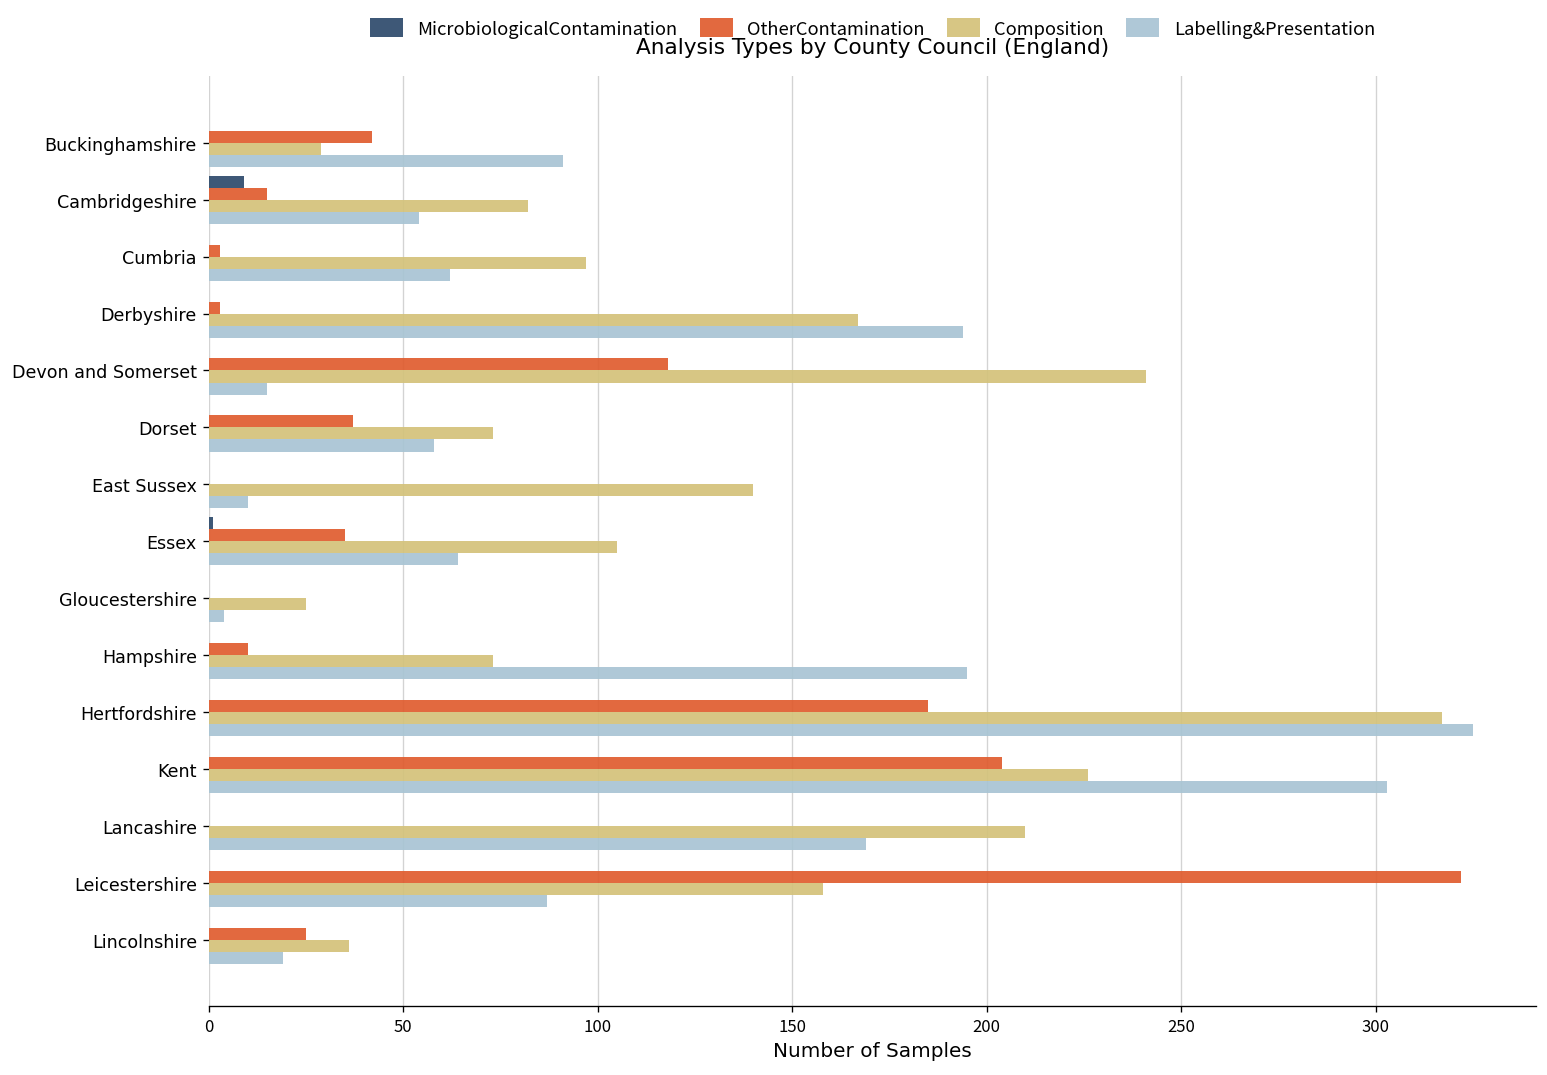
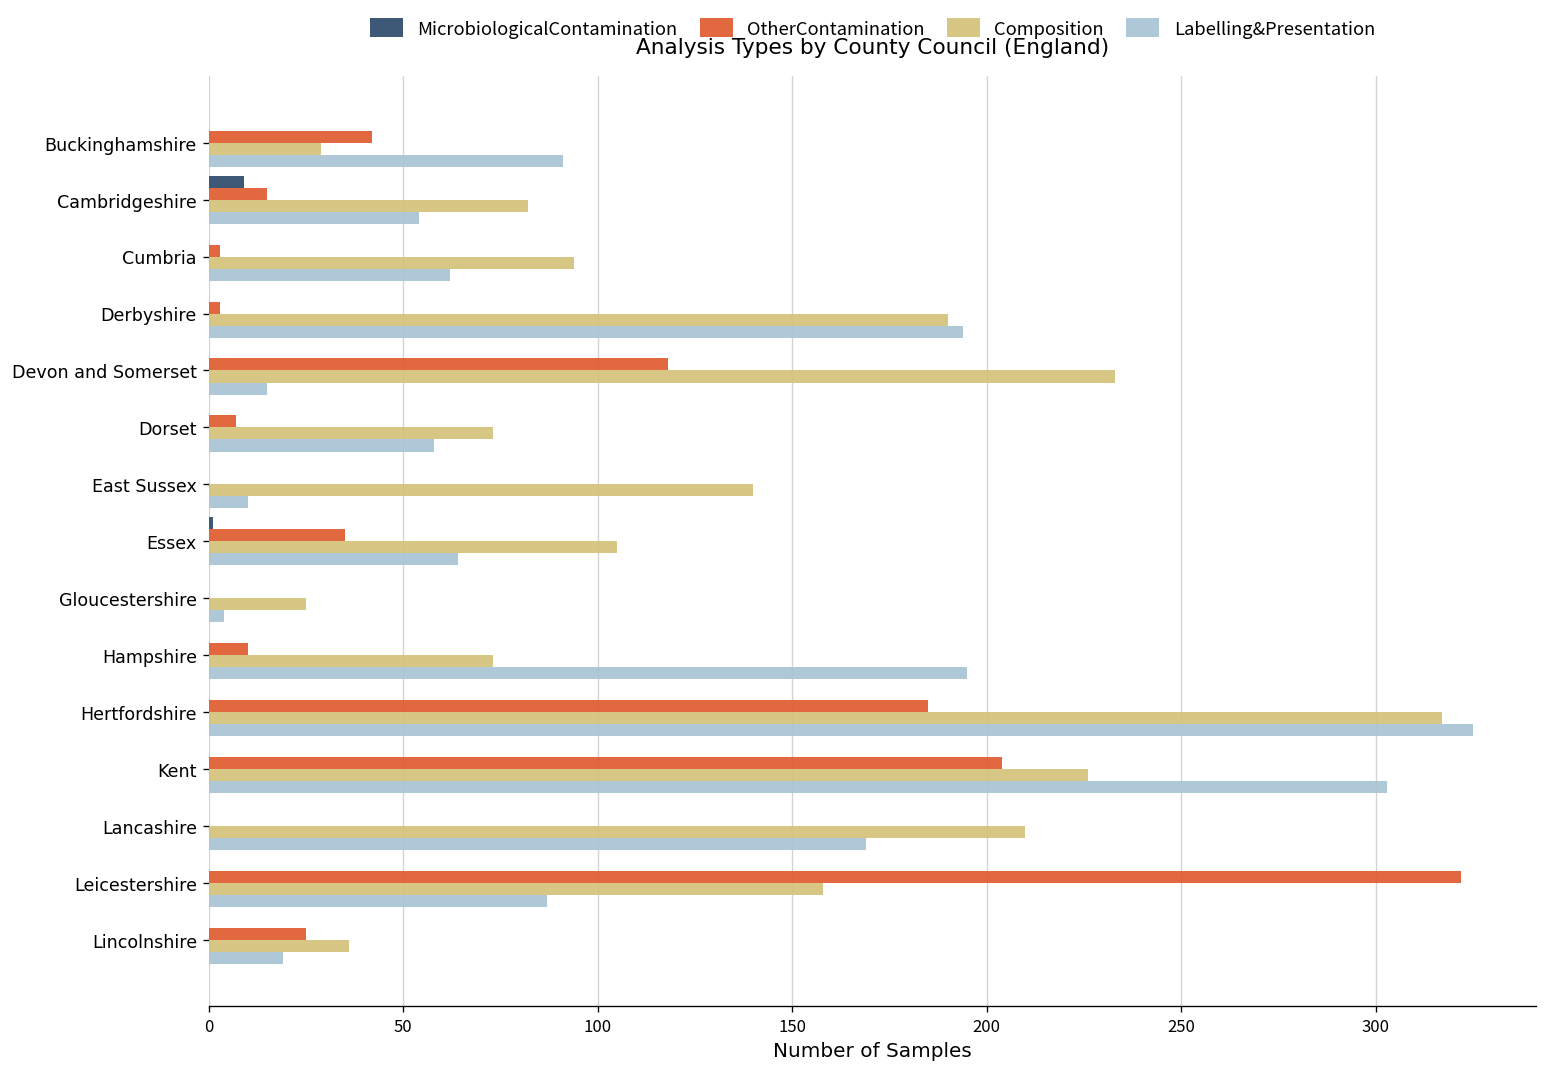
Composition, Cumbria: 97 -> 94
Composition, Derbyshire: 167 -> 190
Composition, Devon and Somerset: 241 -> 233
OtherContamination, Dorset: 37 -> 7
